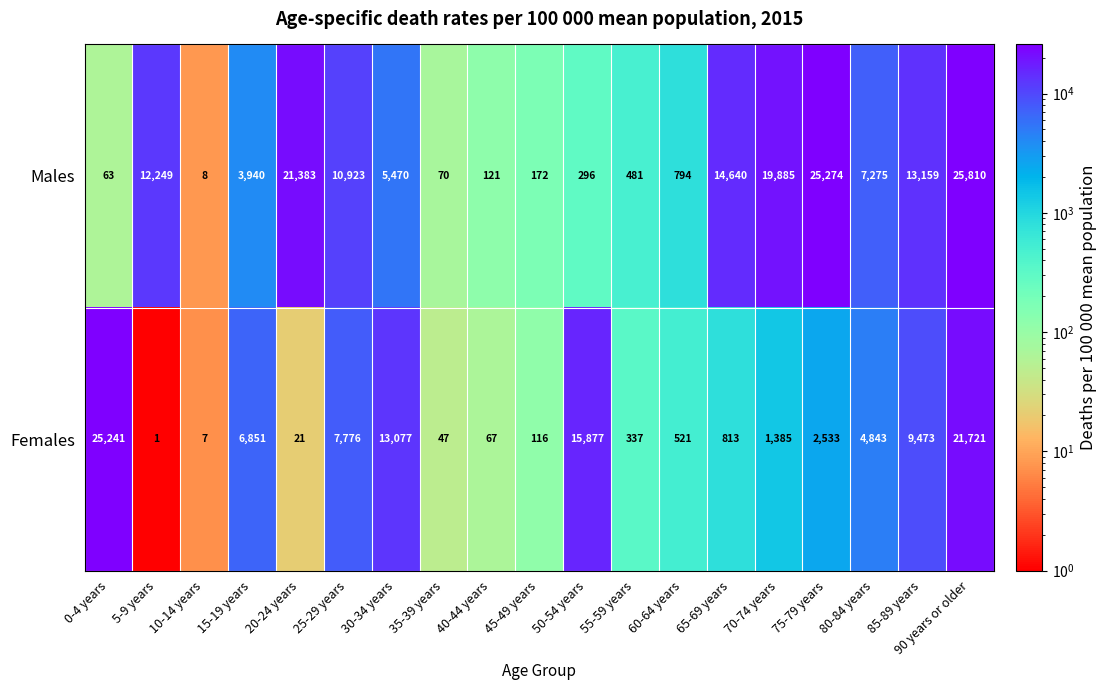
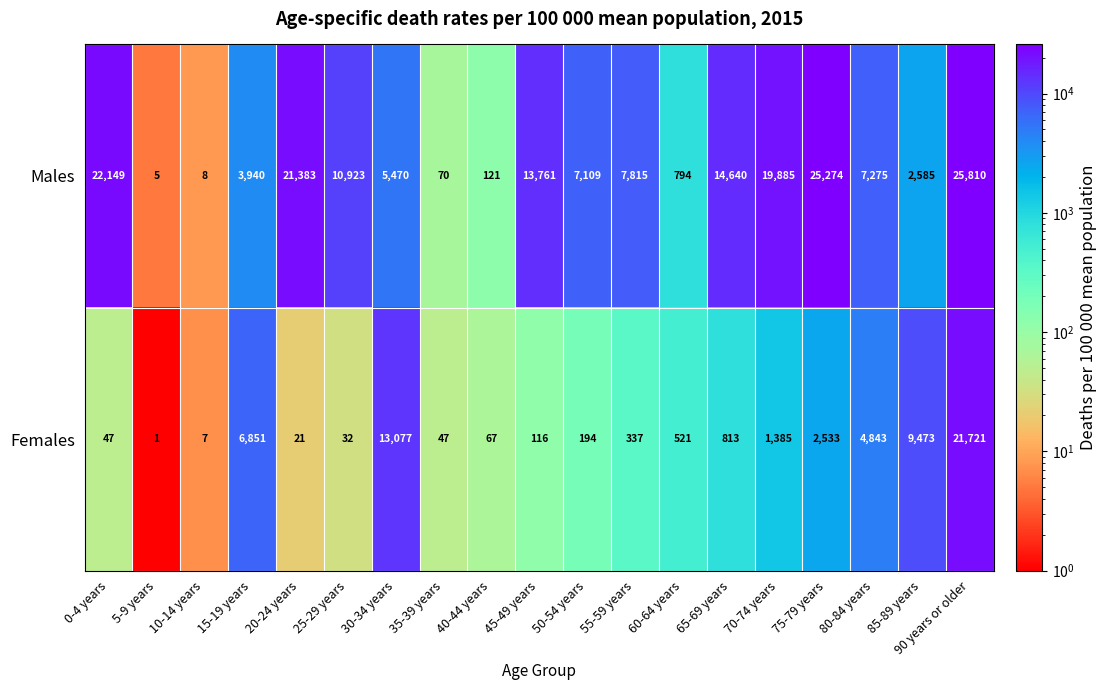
Males, 0-4 years: 63 -> 22,149
Males, 5-9 years: 12,249 -> 5
Males, 45-49 years: 172 -> 13,761
Males, 50-54 years: 296 -> 7,109
Males, 55-59 years: 481 -> 7,815
Males, 85-89 years: 13,159 -> 2,585
Females, 0-4 years: 25,241 -> 47
Females, 25-29 years: 7,776 -> 32
Females, 50-54 years: 15,877 -> 194
